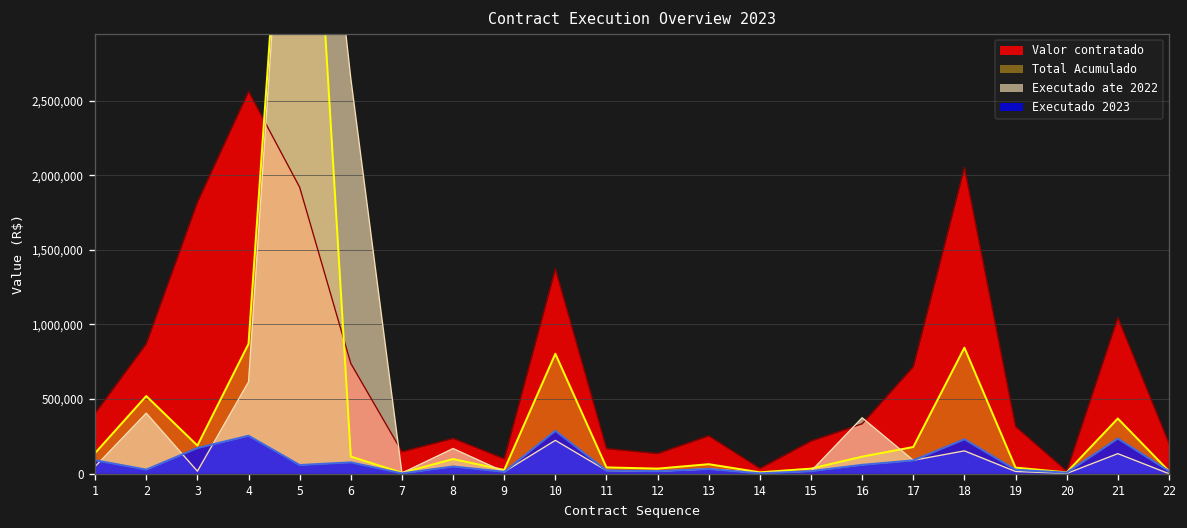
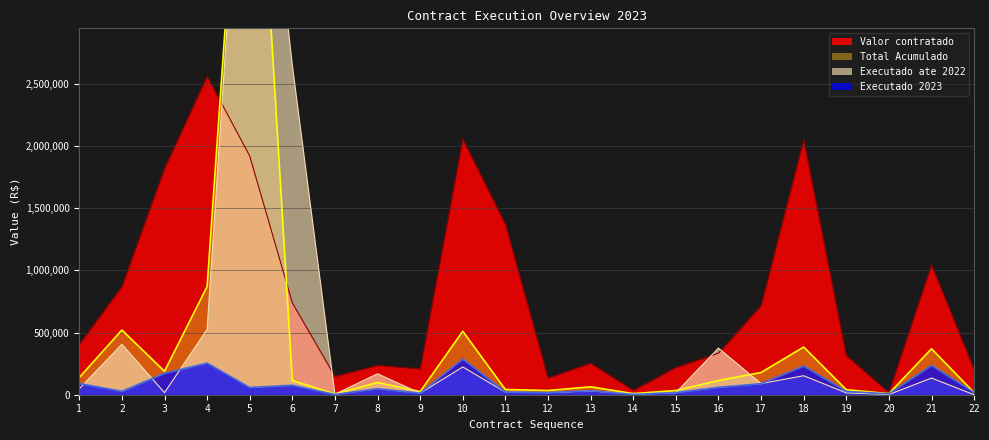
Executado ate 2022, 4: 620,000 -> 530,000
Valor contratado, 9: 100,000 -> 210,000
Valor contratado, 10: 1,370,000 -> 2,060,000
Total Acumulado, 10: 800,000 -> 510,000
Valor contratado, 11: 170,000 -> 1,370,000
Total Acumulado, 18: 840,000 -> 380,000
